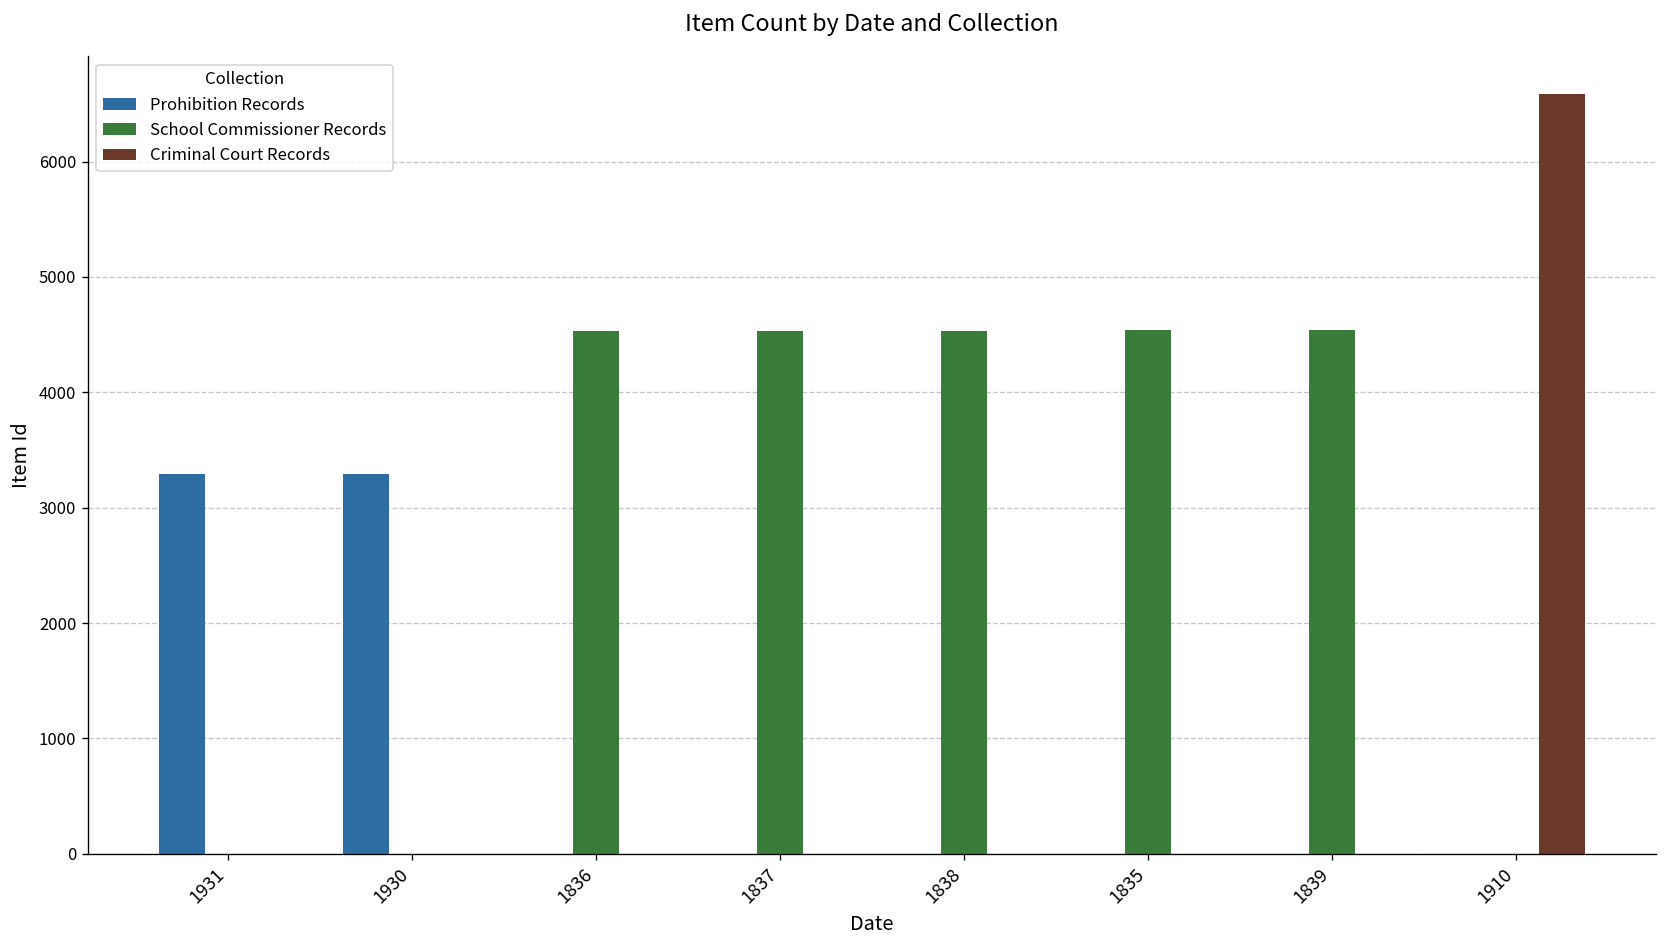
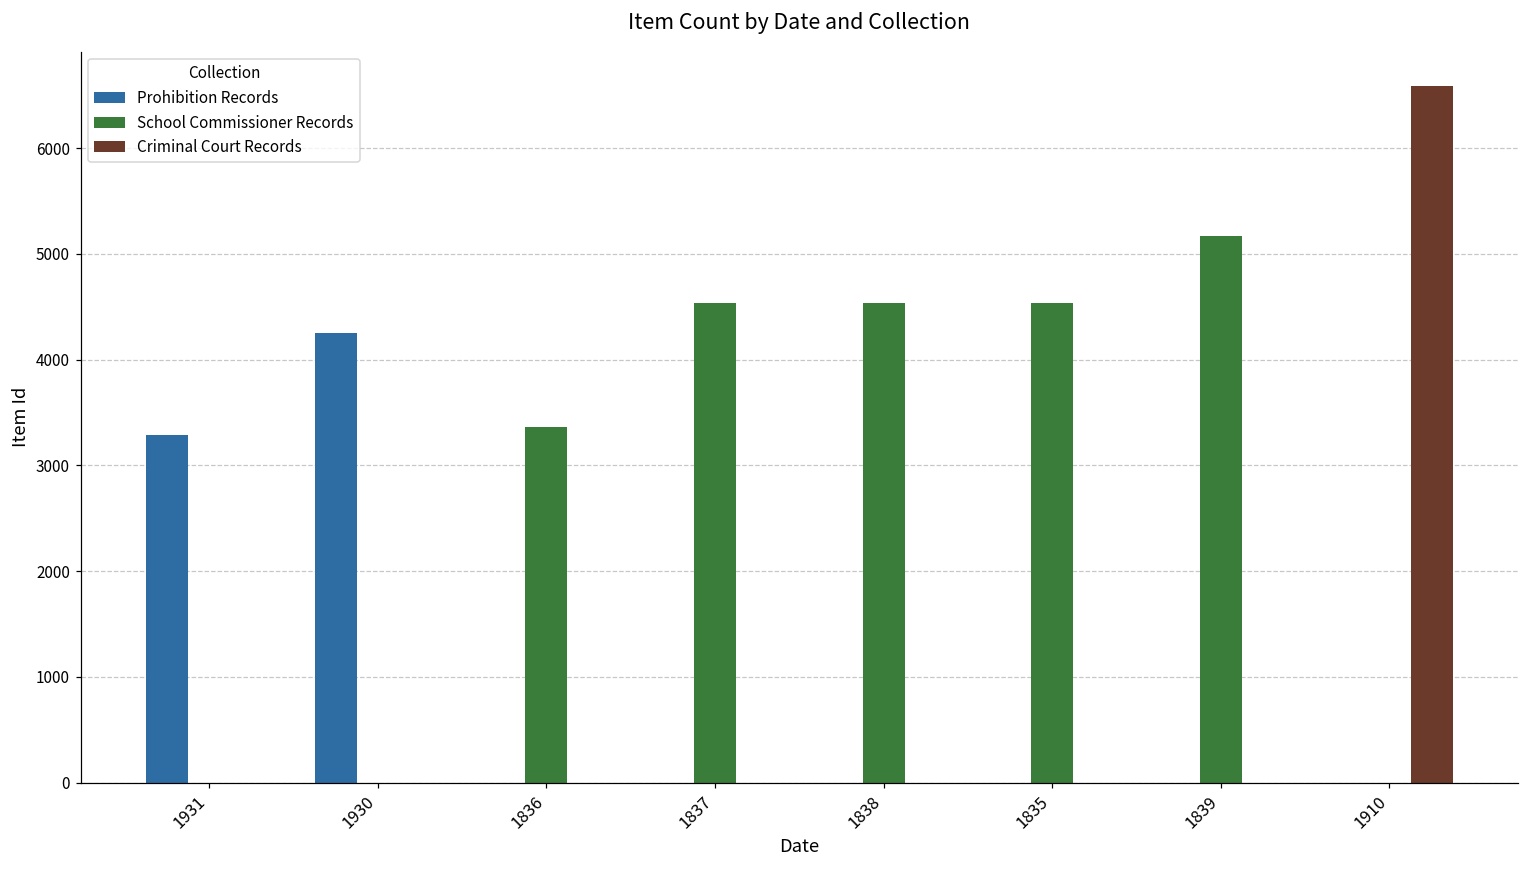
Prohibition Records, 1930: 3300 -> 4300
School Commissioner Records, 1836: 4500 -> 3400
School Commissioner Records, 1839: 4500 -> 5200
